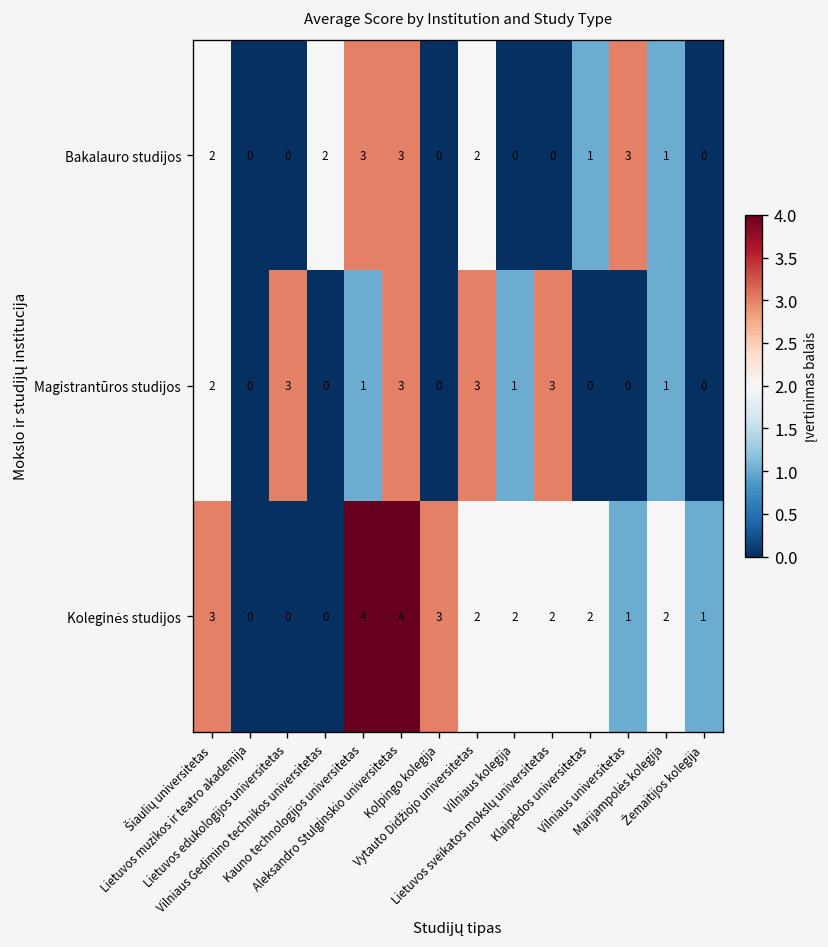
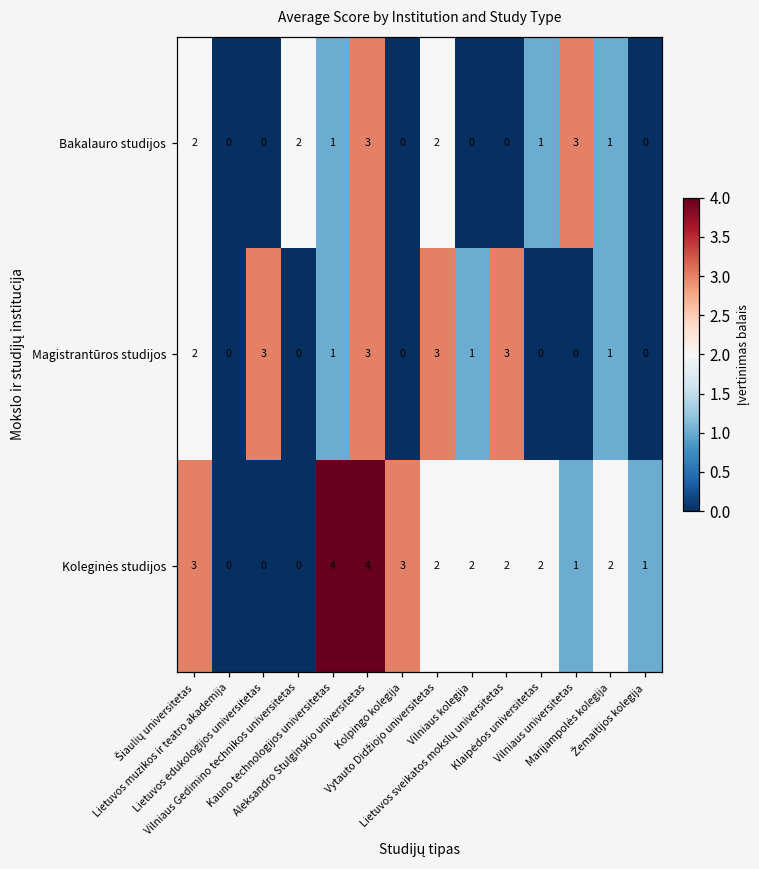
Bakalauro studijos, Kauno technologijos universitetas: 3 -> 1
